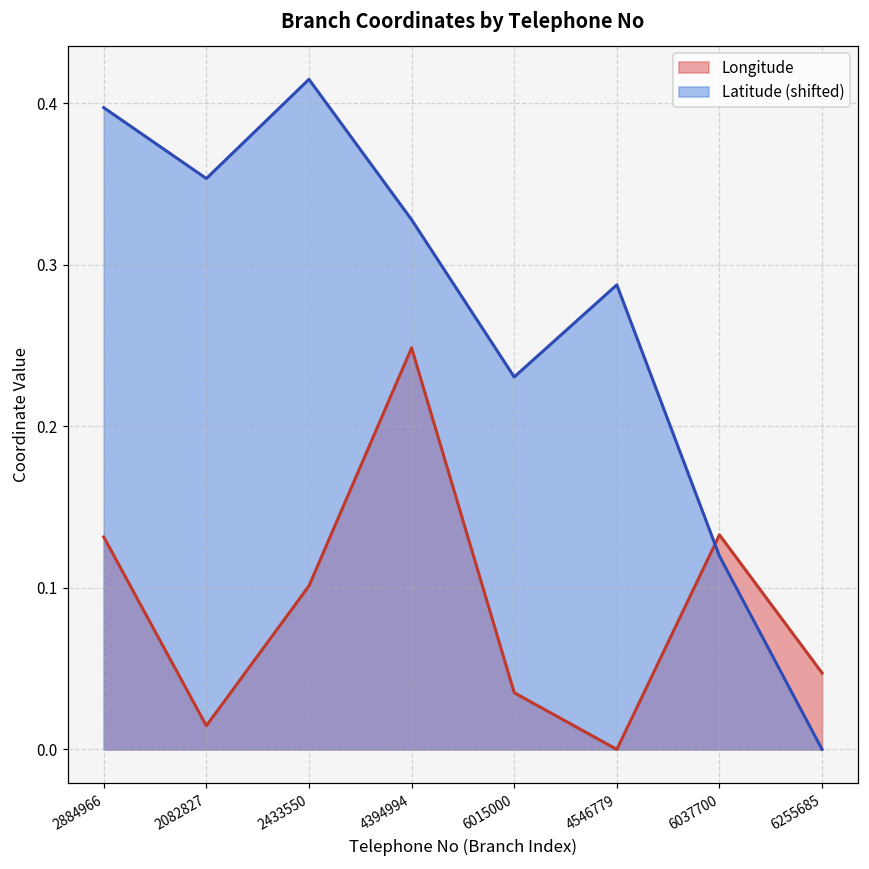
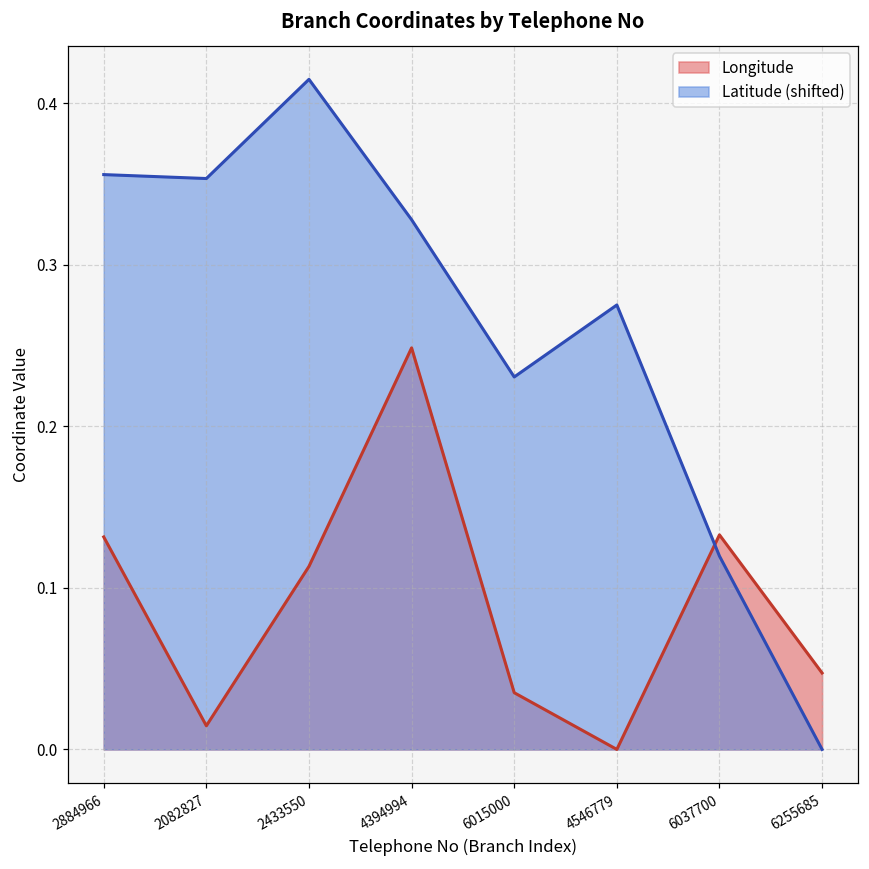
Latitude (shifted), 2884966: 0.397 -> 0.356
Longitude, 2433550: 0.101 -> 0.113
Latitude (shifted), 4546779: 0.288 -> 0.275
